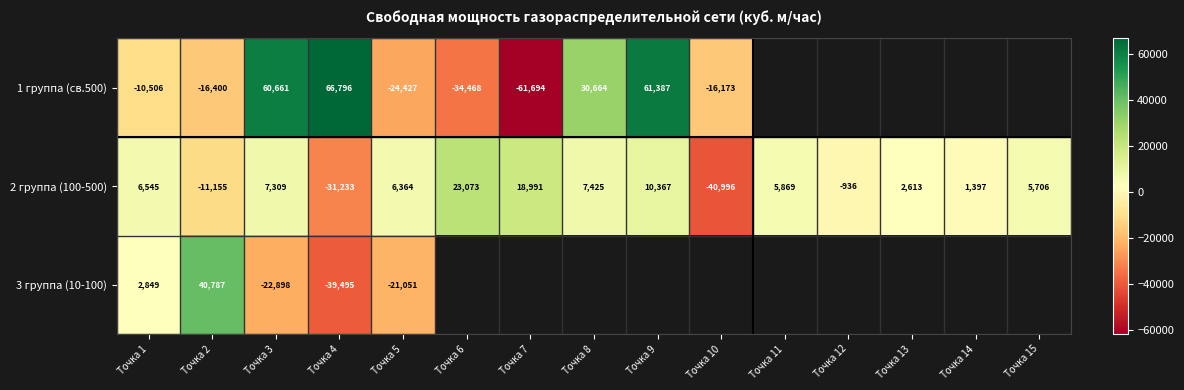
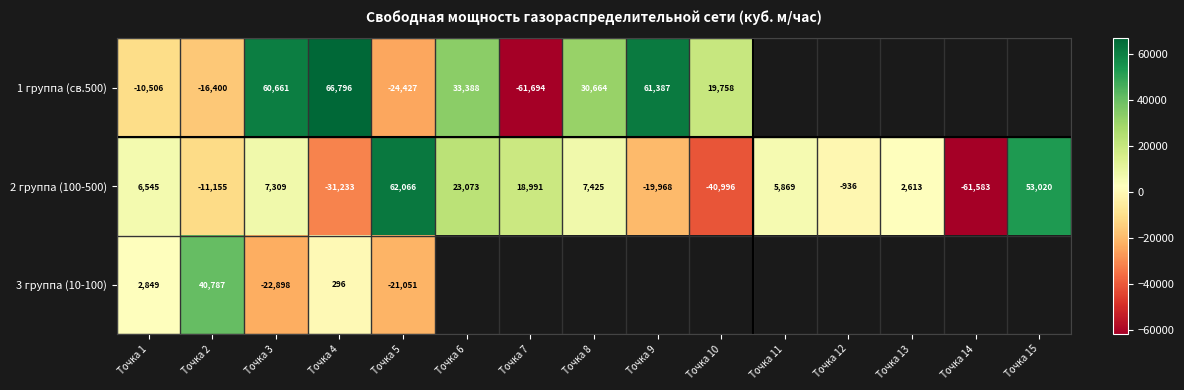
1 группа (св.500), Точка 6: -34,468 -> 33,388
1 группа (св.500), Точка 10: -16,173 -> 19,758
2 группа (100-500), Точка 5: 6,364 -> 62,066
2 группа (100-500), Точка 9: 10,367 -> -19,968
2 группа (100-500), Точка 14: 1,397 -> -61,583
2 группа (100-500), Точка 15: 5,706 -> 53,020
3 группа (10-100), Точка 4: -39,495 -> 296
